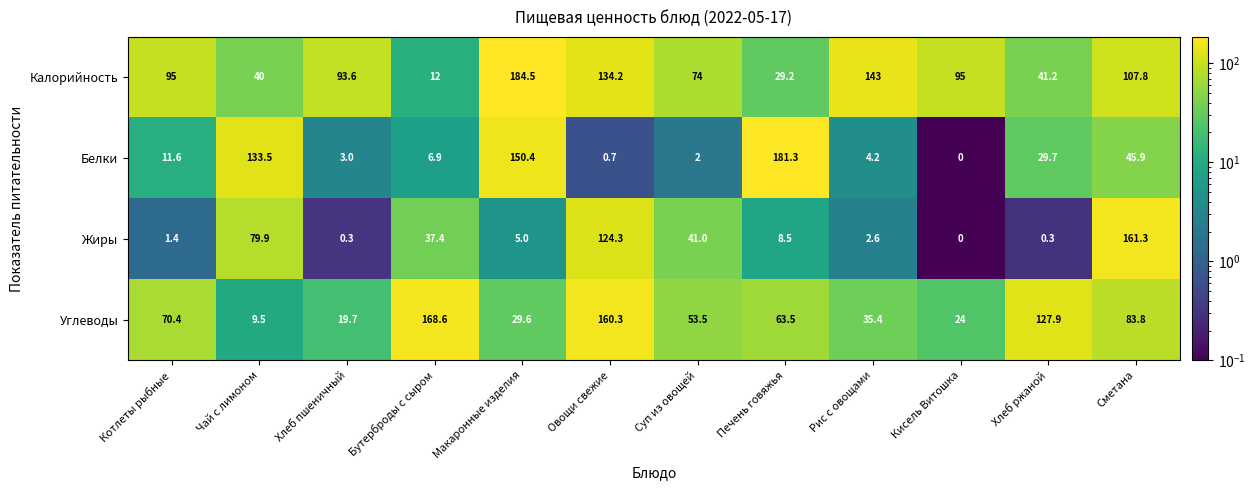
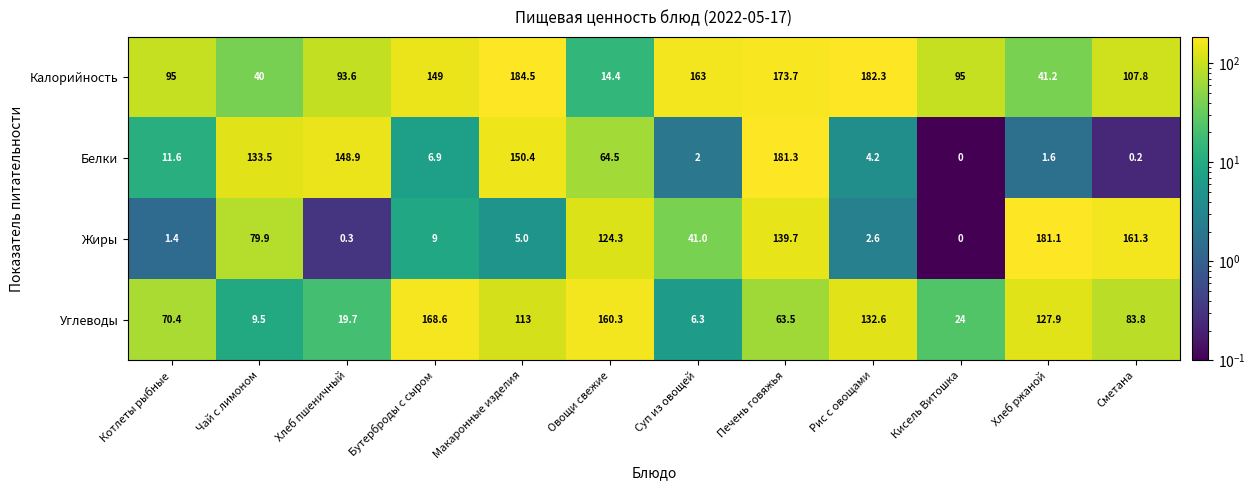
Калорийность, Бутерброды с сыром: 12 -> 149
Калорийность, Овощи свежие: 134.2 -> 14.4
Калорийность, Суп из овощей: 74 -> 163
Калорийность, Печень говяжья: 29.2 -> 173.7
Калорийность, Рис с овощами: 143 -> 182.3
Белки, Хлеб пшеничный: 3.0 -> 148.9
Белки, Овощи свежие: 0.7 -> 64.5
Белки, Хлеб ржаной: 29.7 -> 1.6
Белки, Сметана: 45.9 -> 0.2
Жиры, Бутерброды с сыром: 37.4 -> 9
Жиры, Печень говяжья: 8.5 -> 139.7
Жиры, Хлеб ржаной: 0.3 -> 181.1
Углеводы, Макаронные изделия: 29.6 -> 113
Углеводы, Суп из овощей: 53.5 -> 6.3
Углеводы, Рис с овощами: 35.4 -> 132.6
